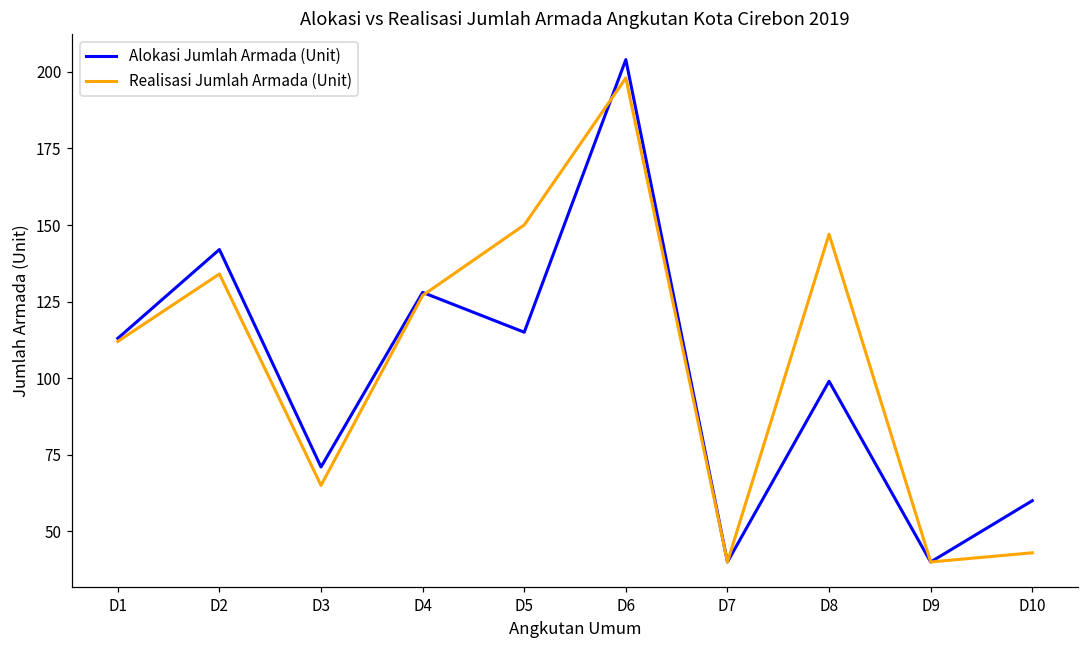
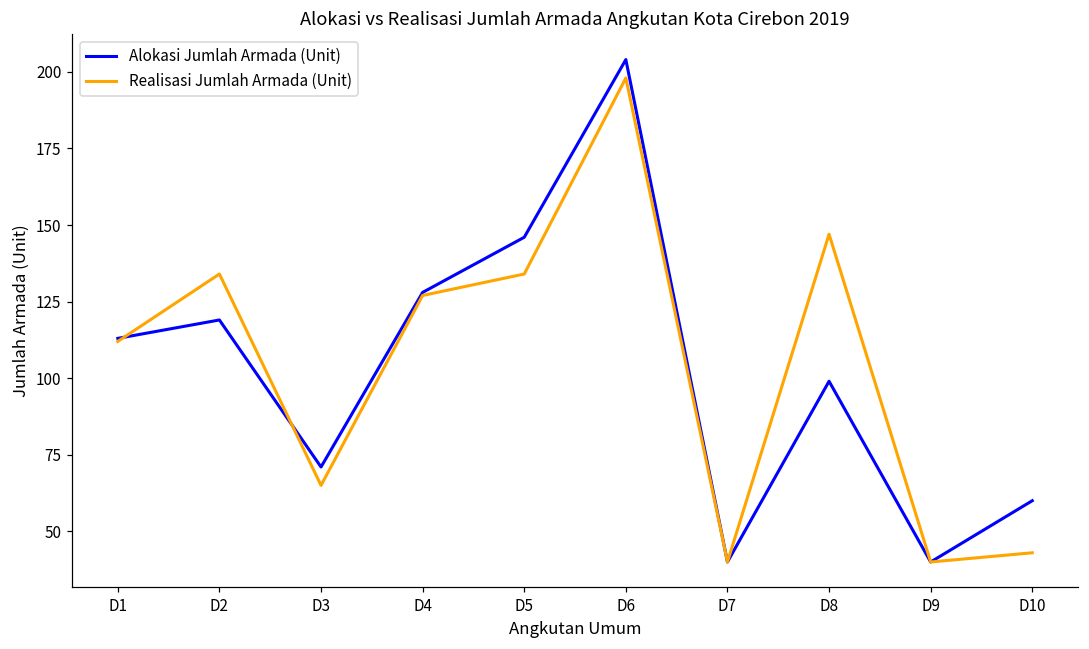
Alokasi Jumlah Armada (Unit), D2: 142 -> 119
Alokasi Jumlah Armada (Unit), D5: 115 -> 146
Realisasi Jumlah Armada (Unit), D5: 150 -> 134
